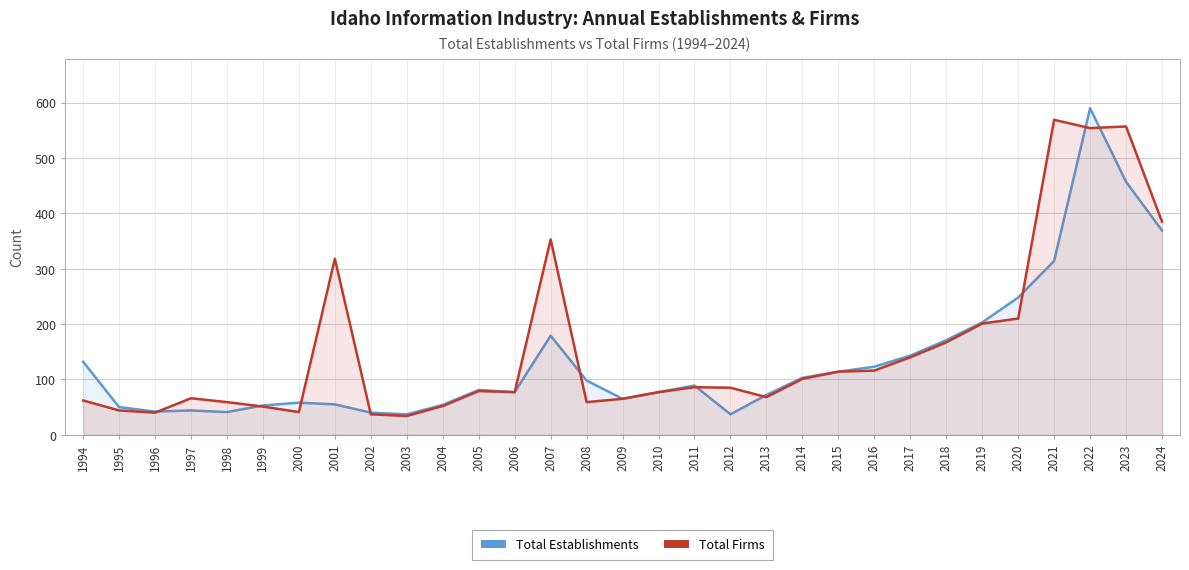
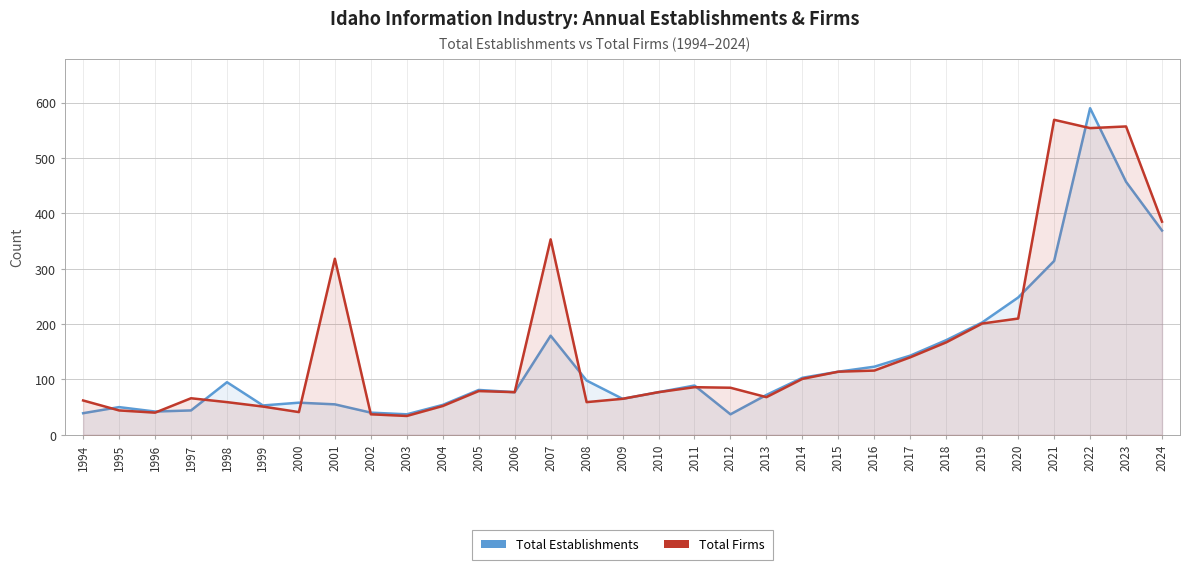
Total Establishments, 1994: 130 -> 40
Total Establishments, 1998: 40 -> 100
